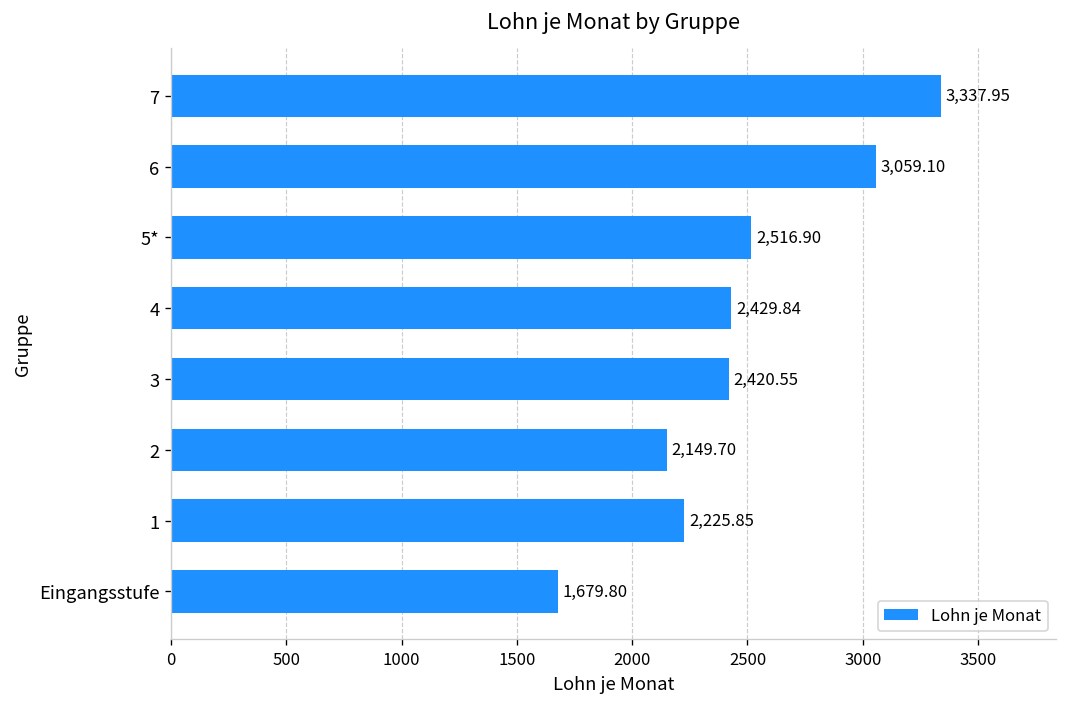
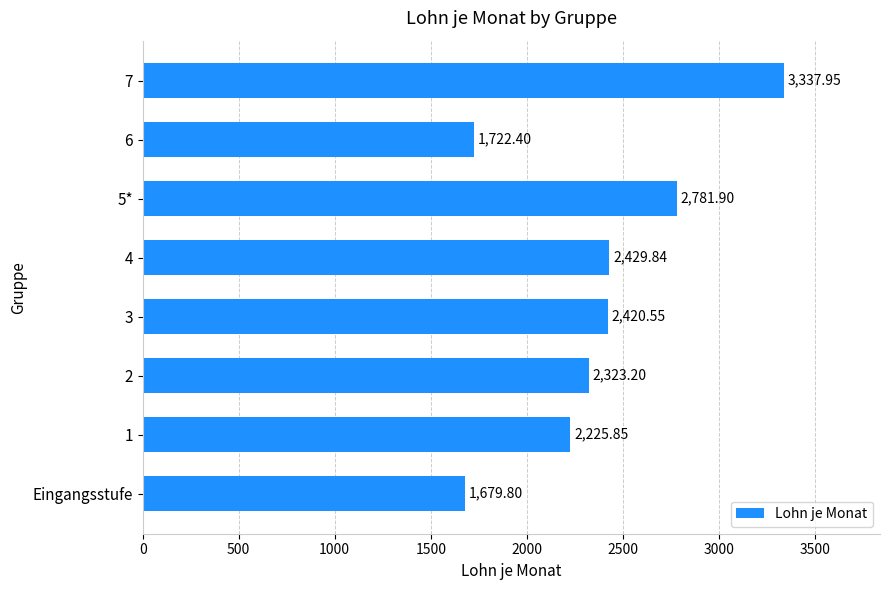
6: 3,059.10 -> 1,722.40
5*: 2,516.90 -> 2,781.90
2: 2,149.70 -> 2,323.20
